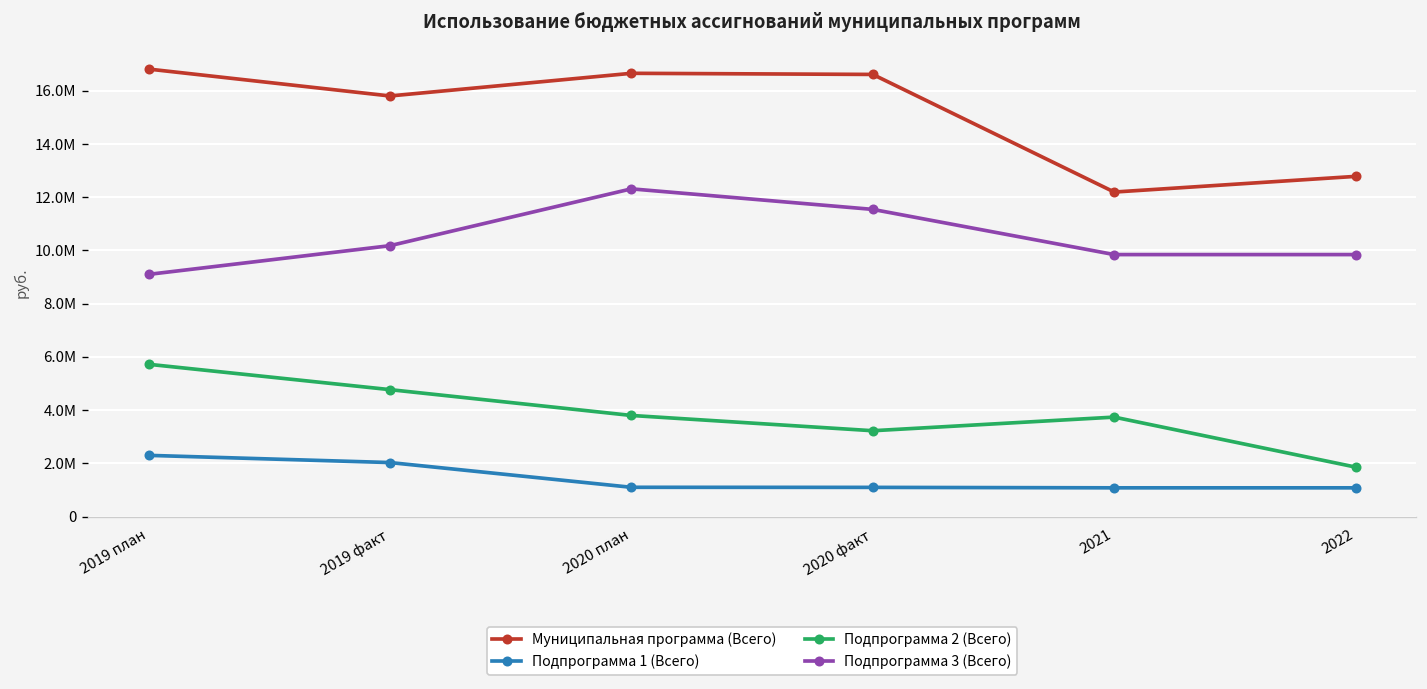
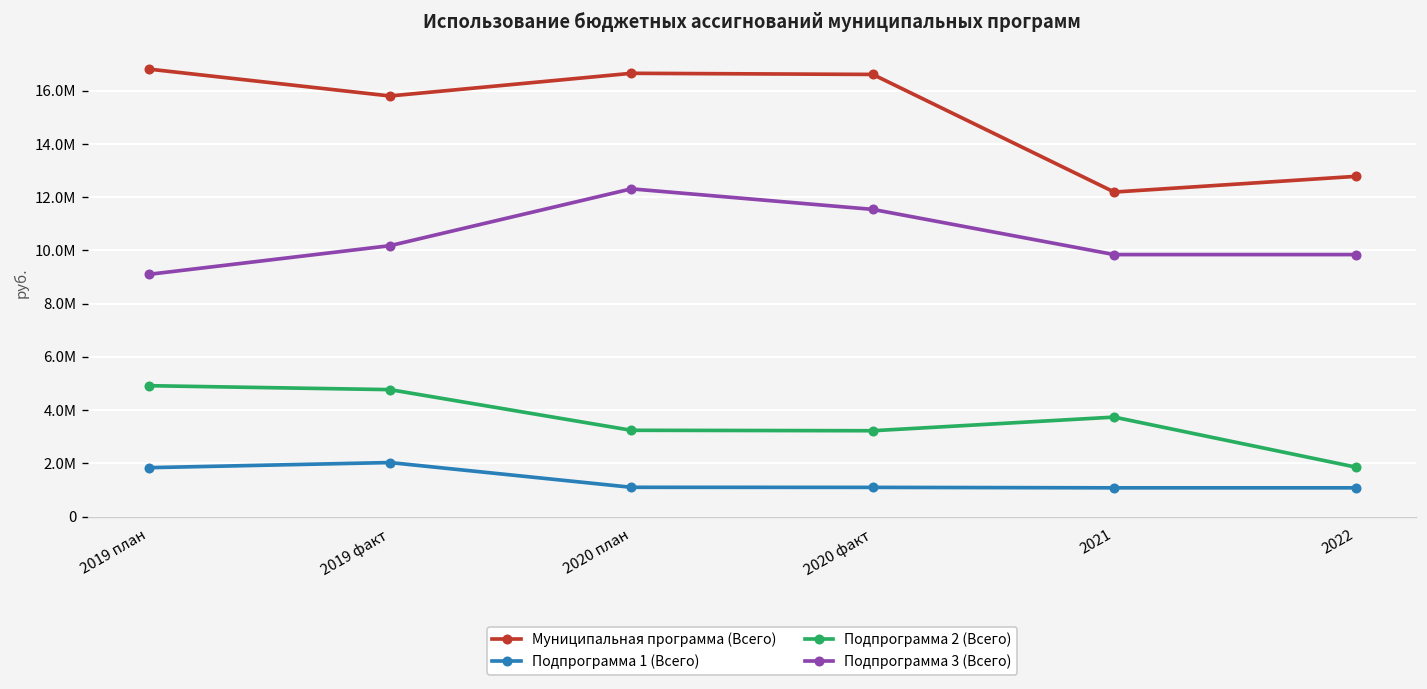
Подпрограмма 1 (Всего), 2019 план: 2300000 -> 1800000
Подпрограмма 2 (Всего), 2019 план: 5700000 -> 4900000
Подпрограмма 2 (Всего), 2020 план: 3800000 -> 3200000
